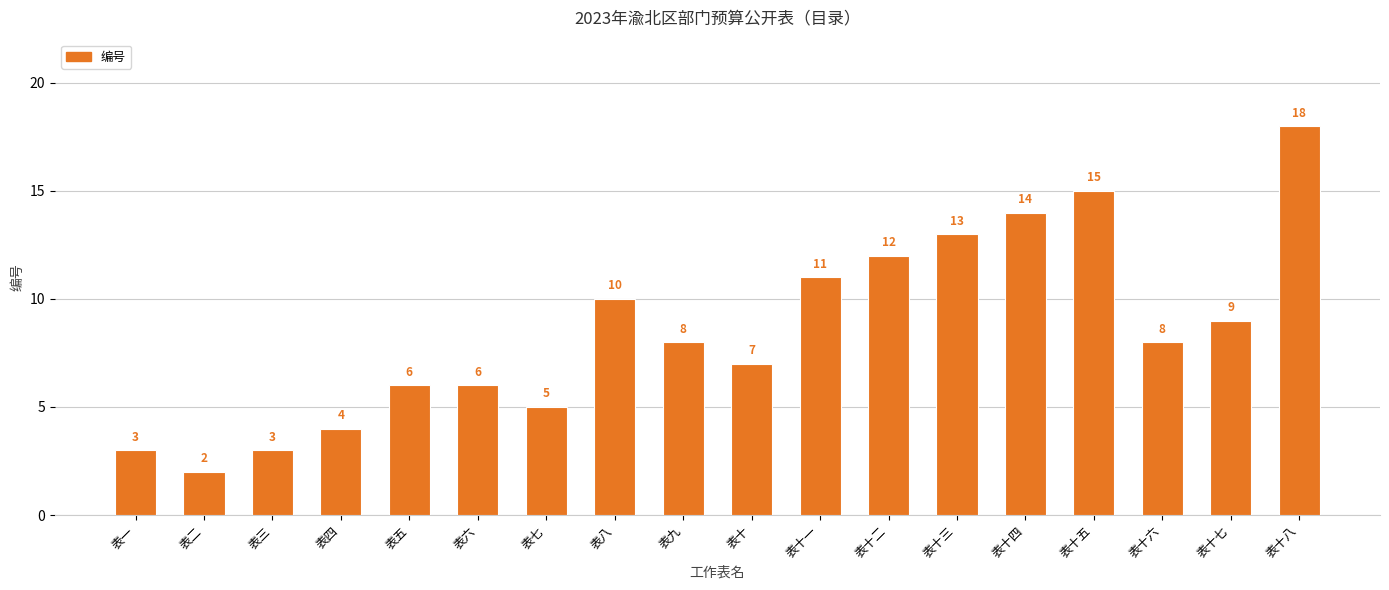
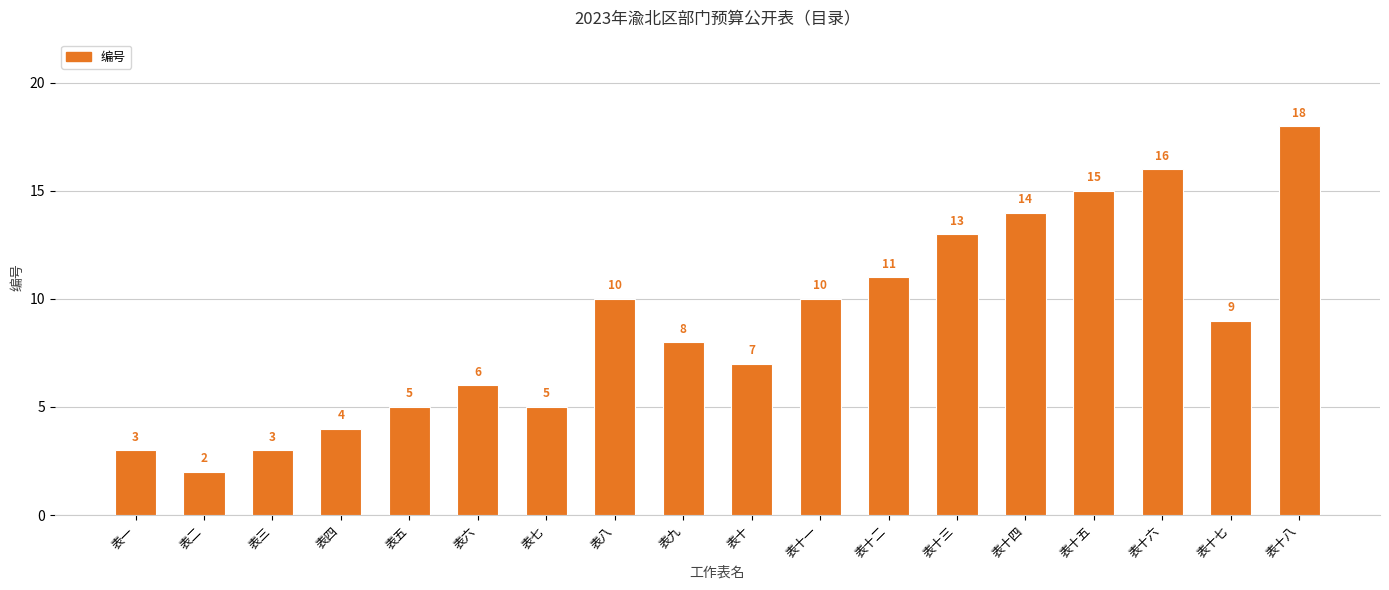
表五: 6 -> 5
表十一: 11 -> 10
表十二: 12 -> 11
表十六: 8 -> 16
